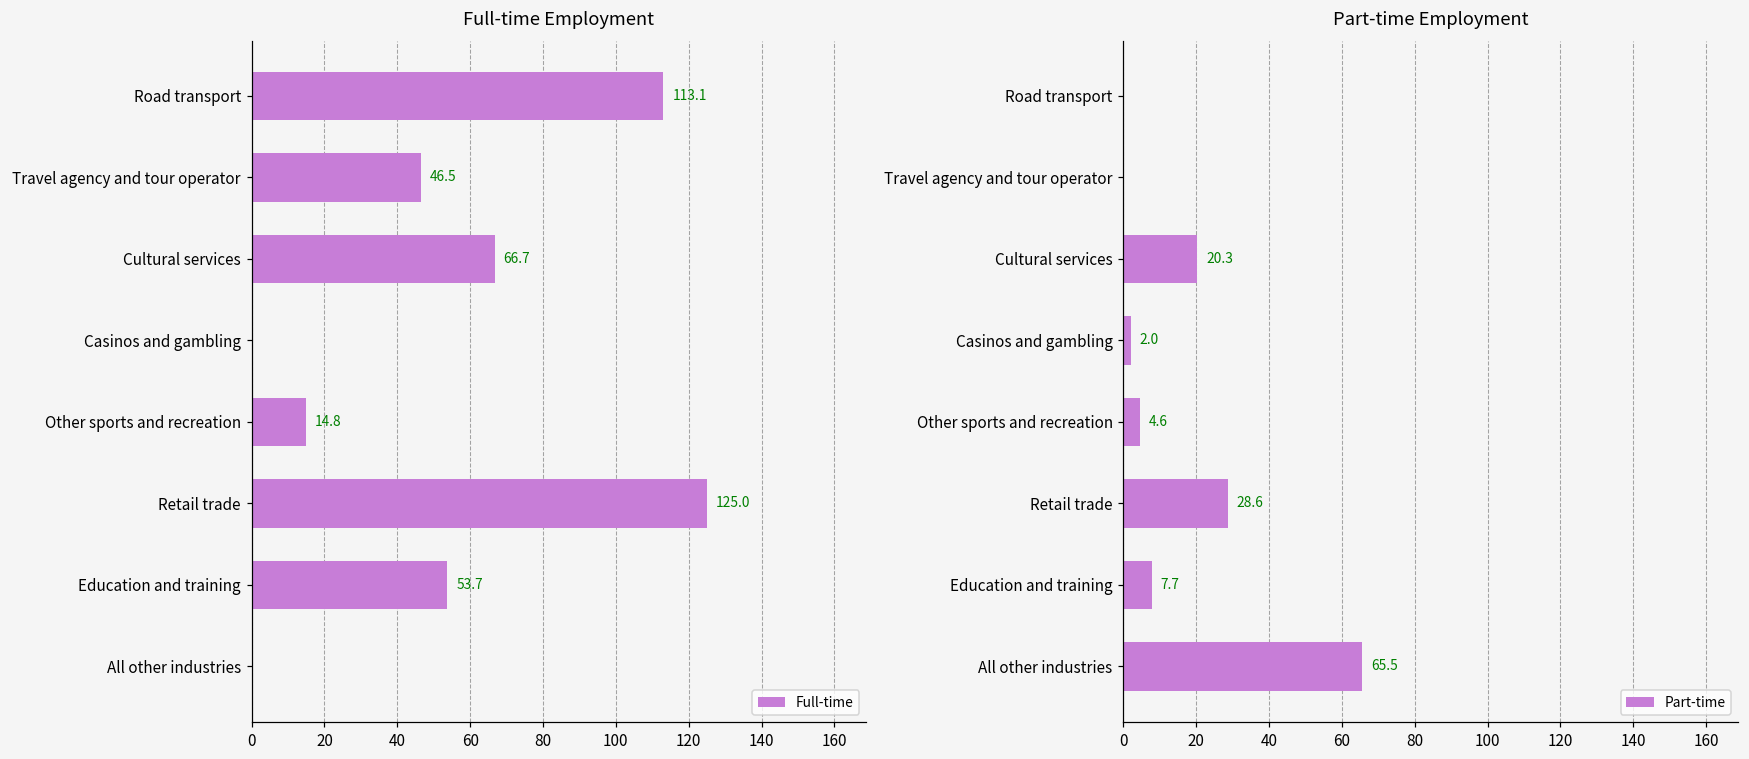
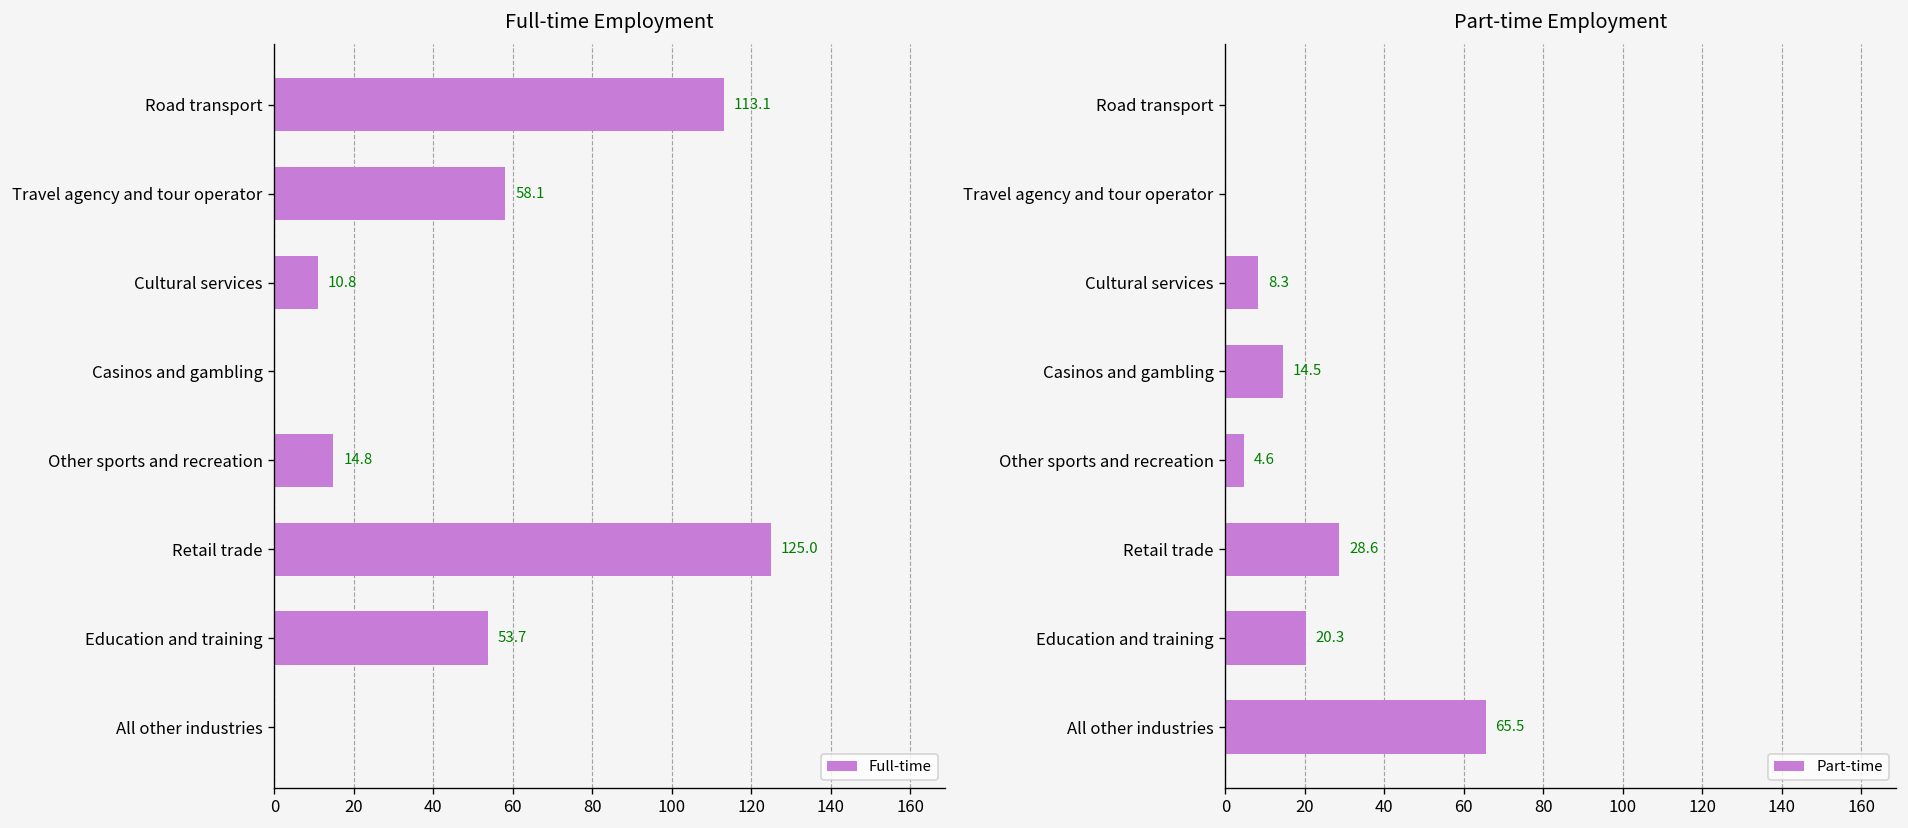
Full-time Employment, Travel agency and tour operator: 46.5 -> 58.1
Full-time Employment, Cultural services: 66.7 -> 10.8
Part-time Employment, Cultural services: 20.3 -> 8.3
Part-time Employment, Casinos and gambling: 2.0 -> 14.5
Part-time Employment, Education and training: 7.7 -> 20.3
